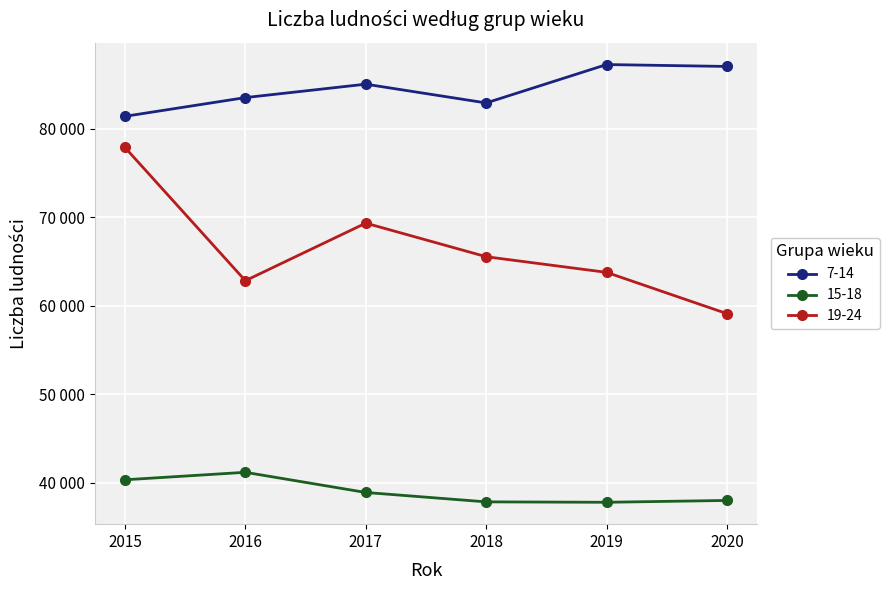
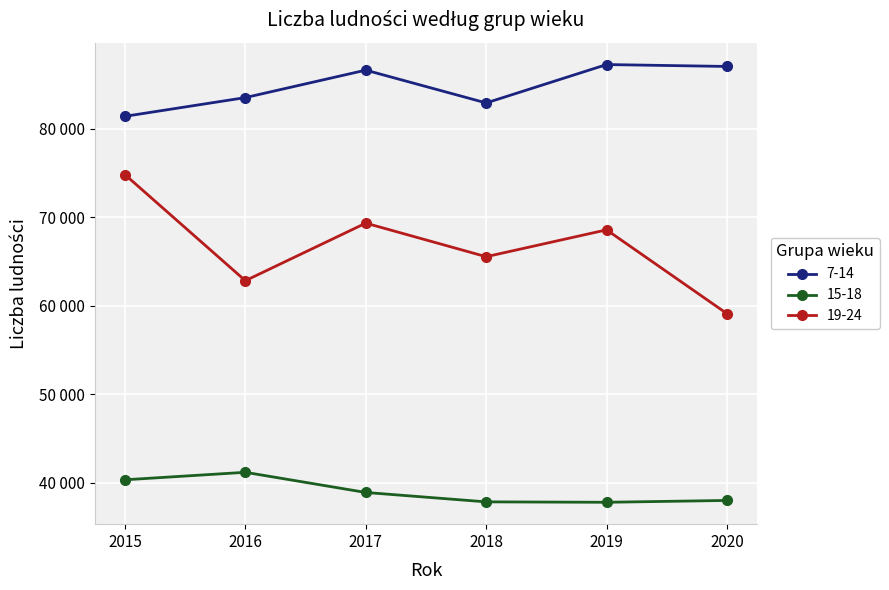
19-24, 2015: 78000 -> 75000
7-14, 2017: 85000 -> 87000
19-24, 2019: 64000 -> 69000
